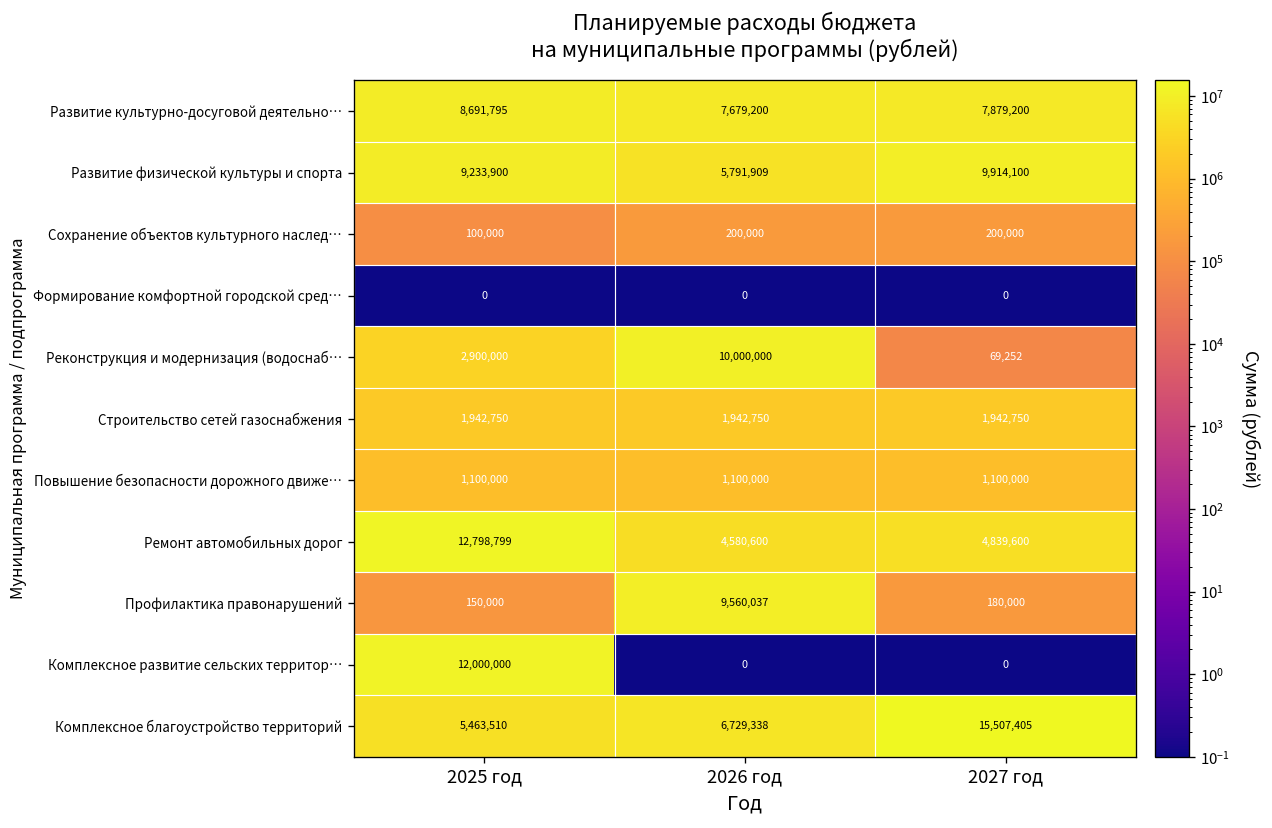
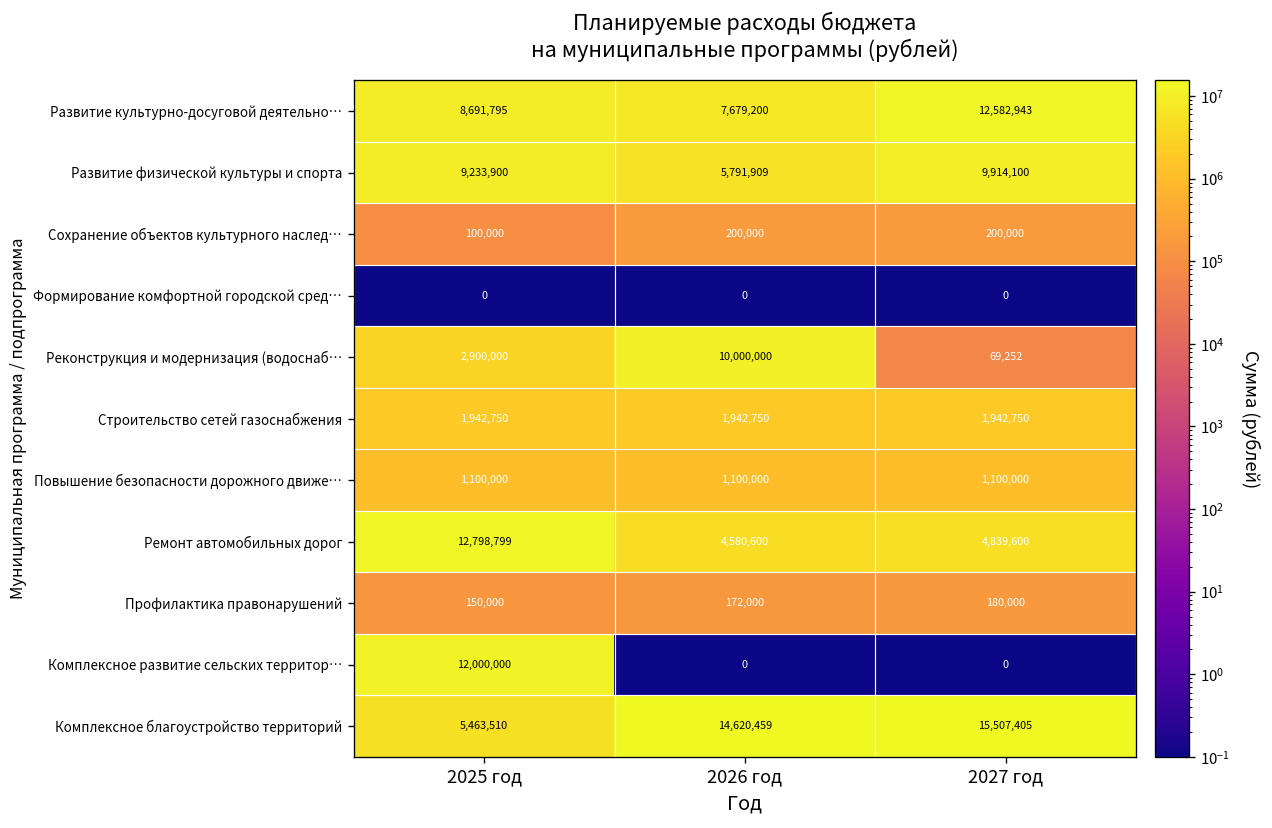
Развитие культурно-досуговой деятельно…, 2027 год: 7,879,200 -> 12,582,943
Профилактика правонарушений, 2026 год: 9,560,037 -> 172,000
Комплексное благоустройство территорий, 2026 год: 6,729,338 -> 14,620,459
